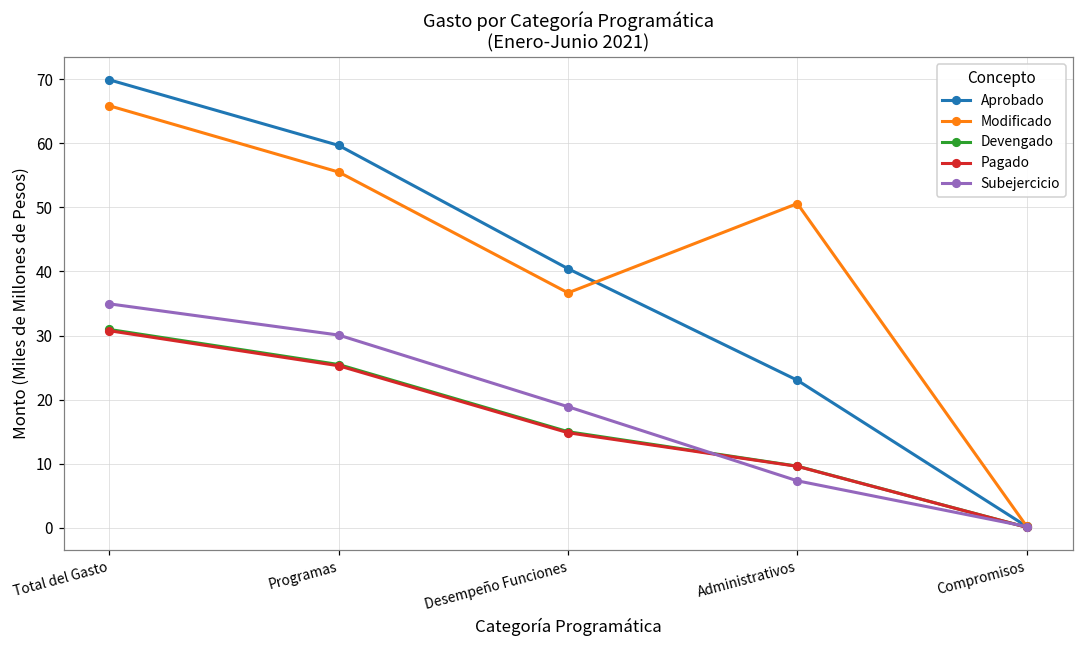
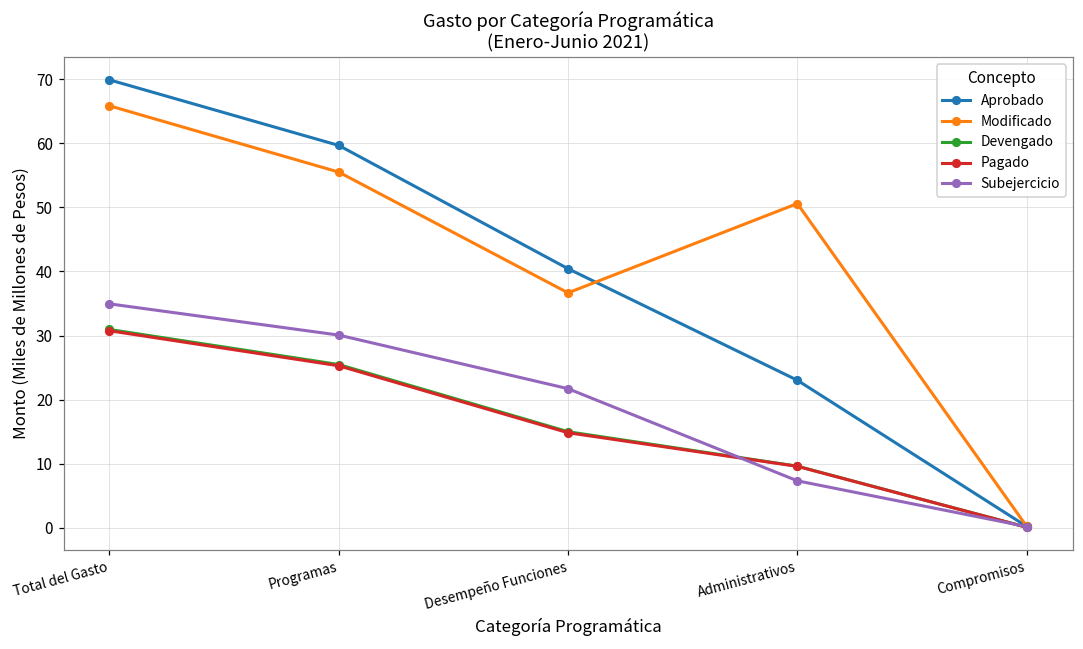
Subejercicio, Desempeño Funciones: 19 -> 22
